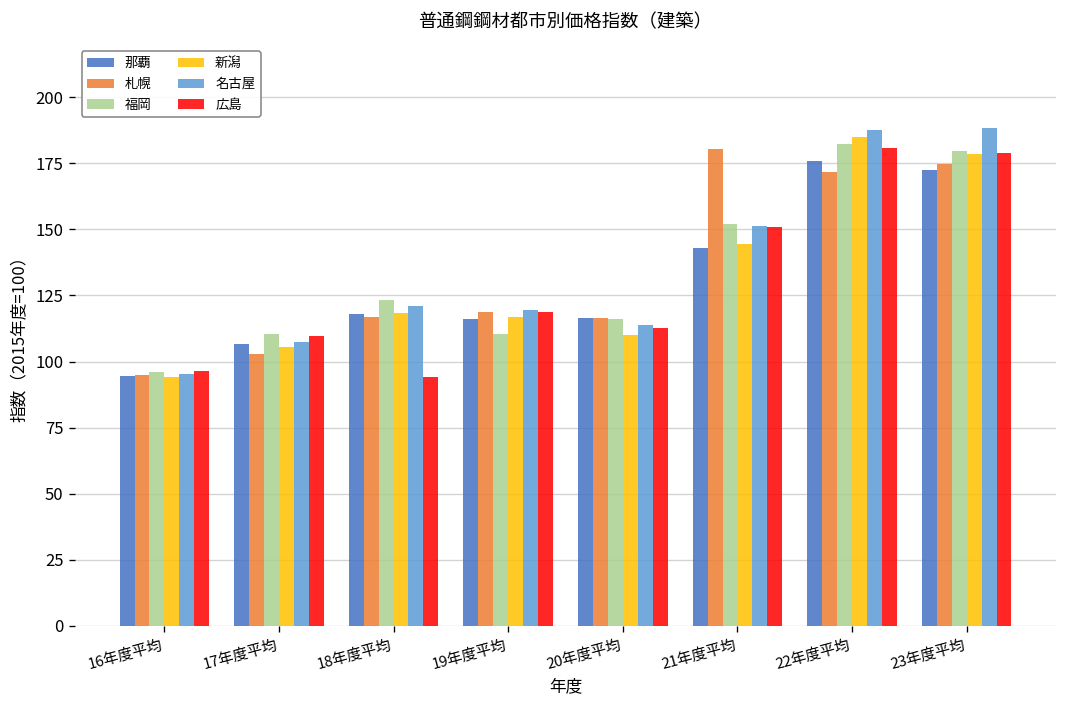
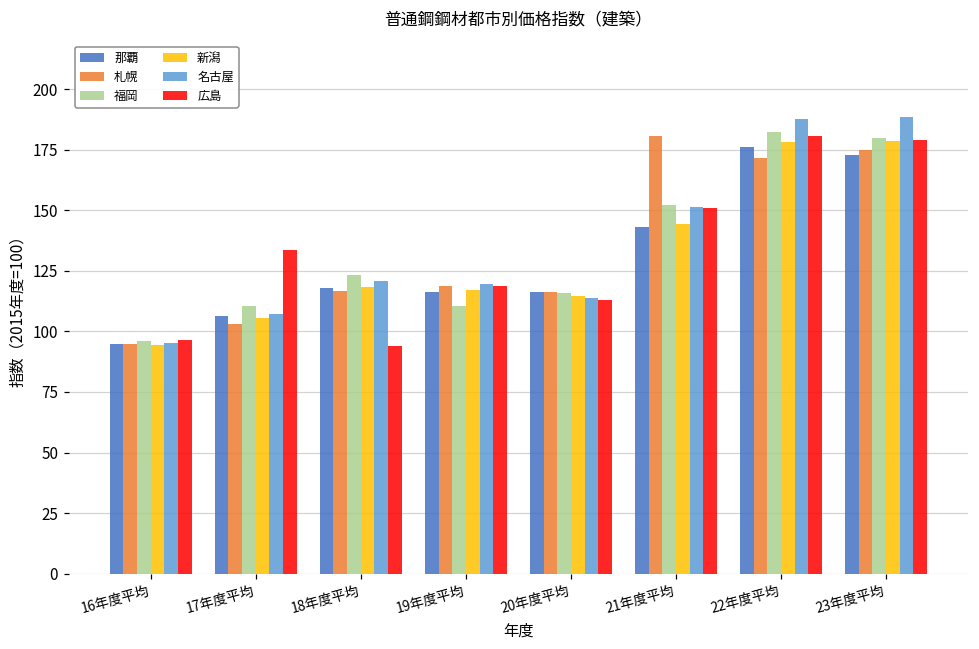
広島, 17年度平均: 110 -> 134
新潟, 20年度平均: 110 -> 115
新潟, 22年度平均: 185 -> 178
